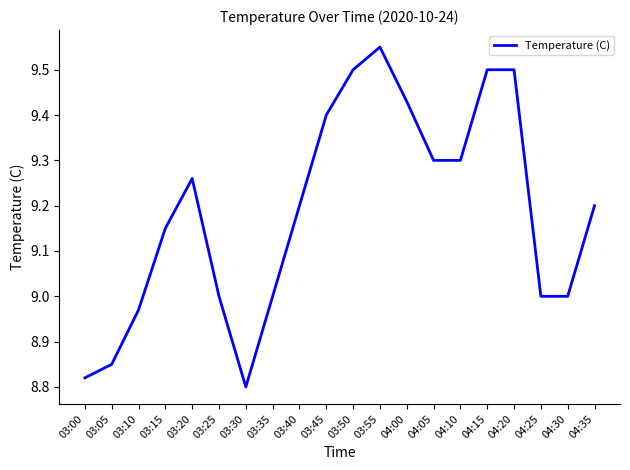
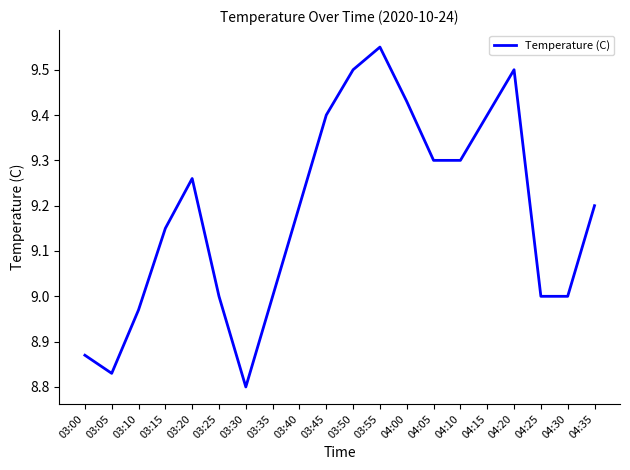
03:00: 8.82 -> 8.87
03:05: 8.85 -> 8.83
04:15: 9.5 -> 9.4
